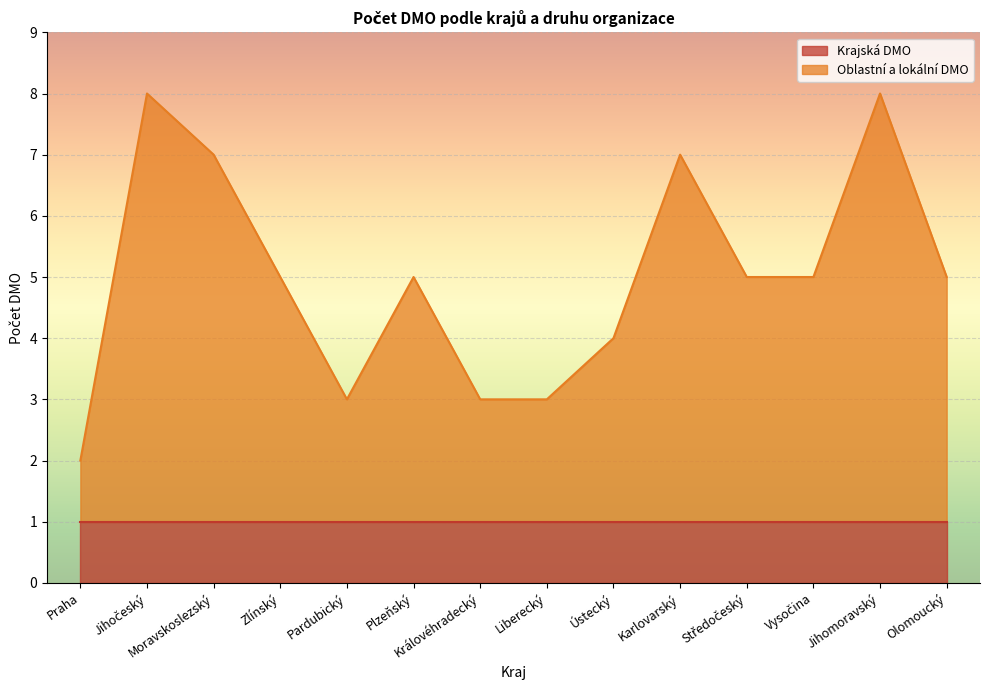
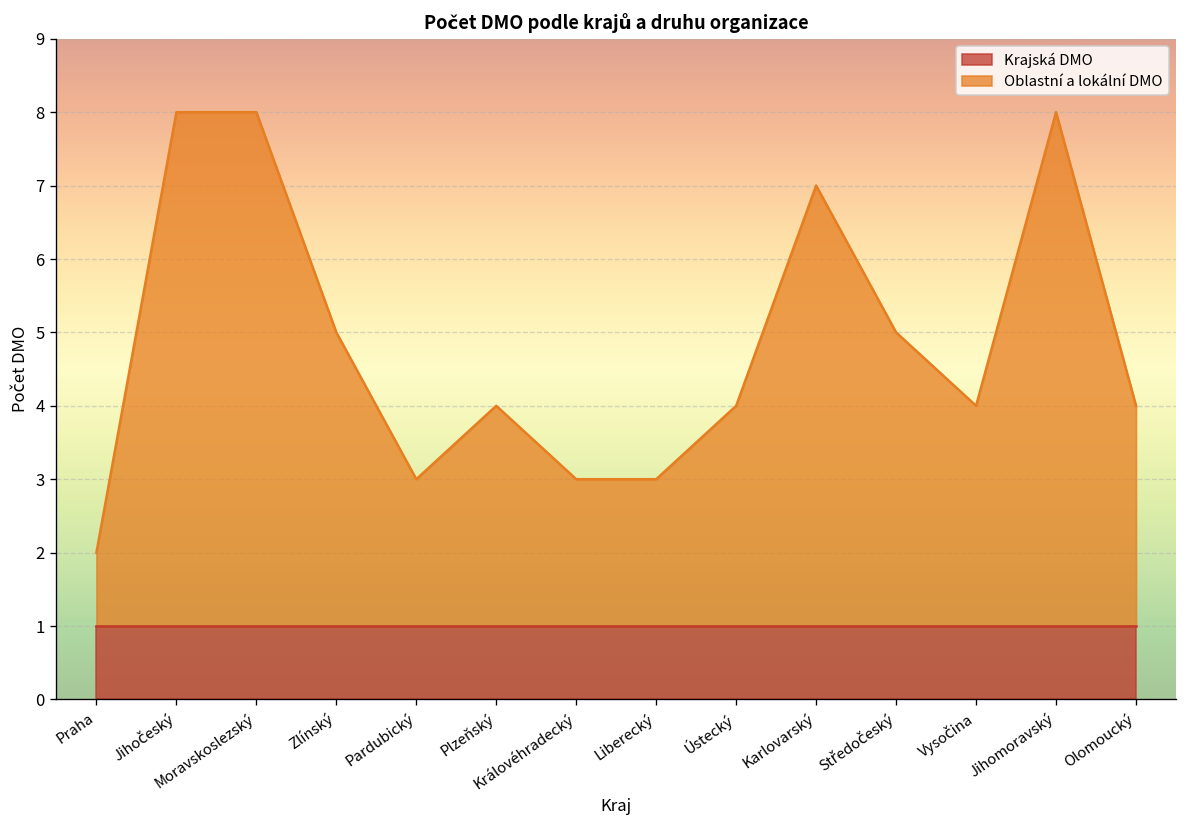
Oblastní a lokální DMO, Moravskoslezský: 7.0 -> 8.0
Oblastní a lokální DMO, Plzeňský: 5.0 -> 4.0
Oblastní a lokální DMO, Vysočina: 5.0 -> 4.0
Oblastní a lokální DMO, Olomoucký: 5.0 -> 4.0
